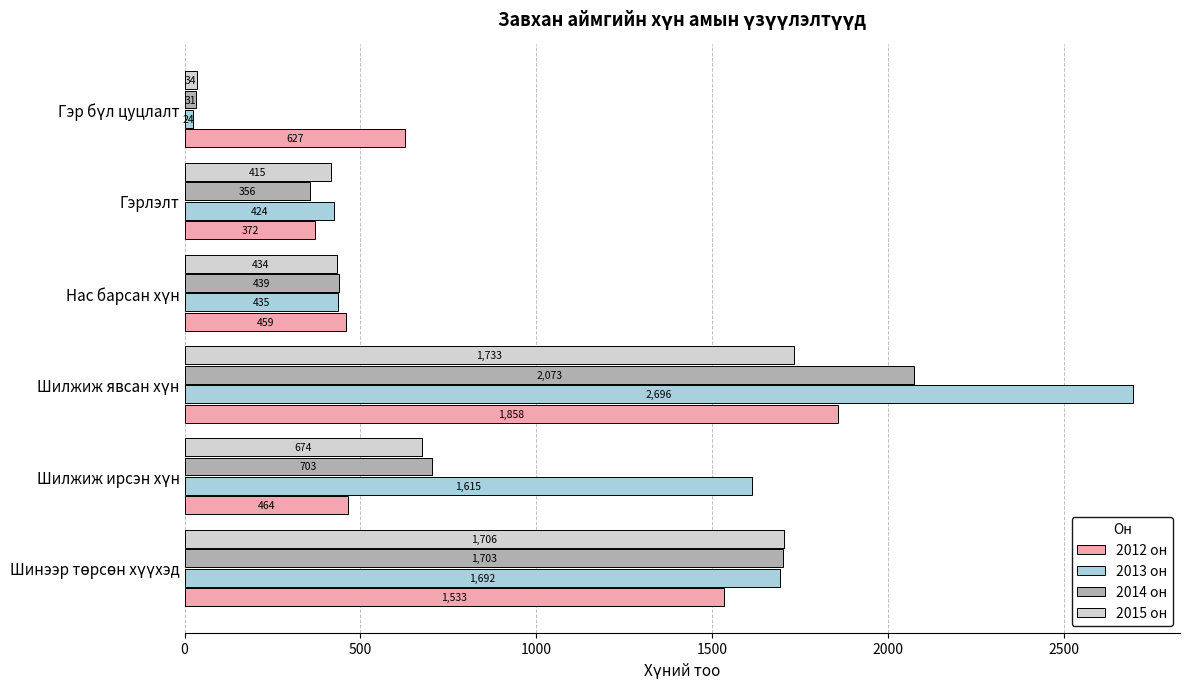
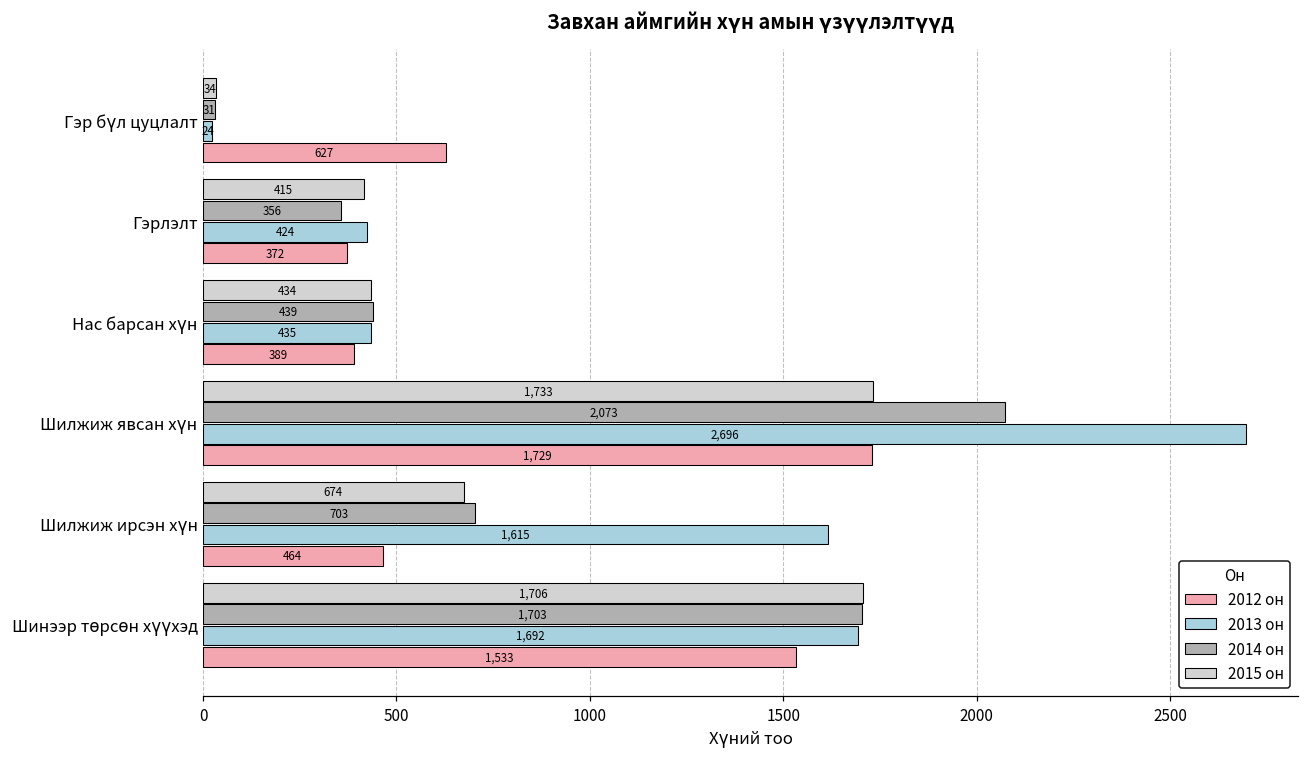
2012 он, Нас барсан хүн: 459 -> 389
2012 он, Шилжиж явсан хүн: 1,858 -> 1,729
